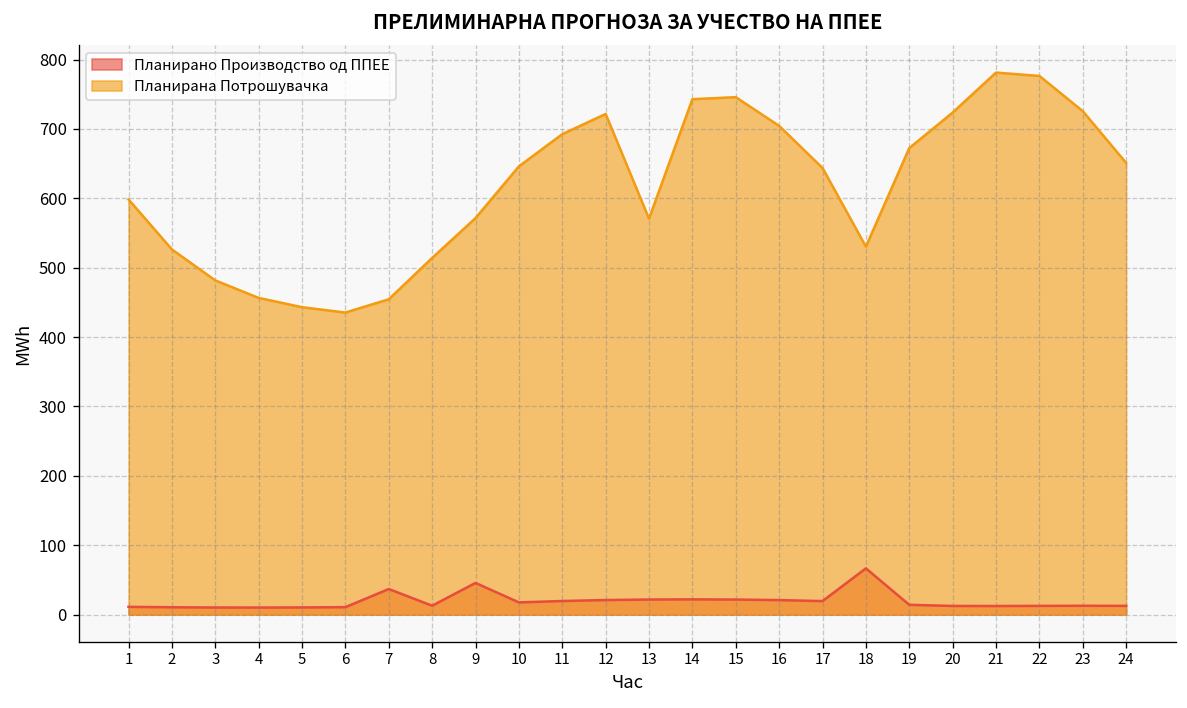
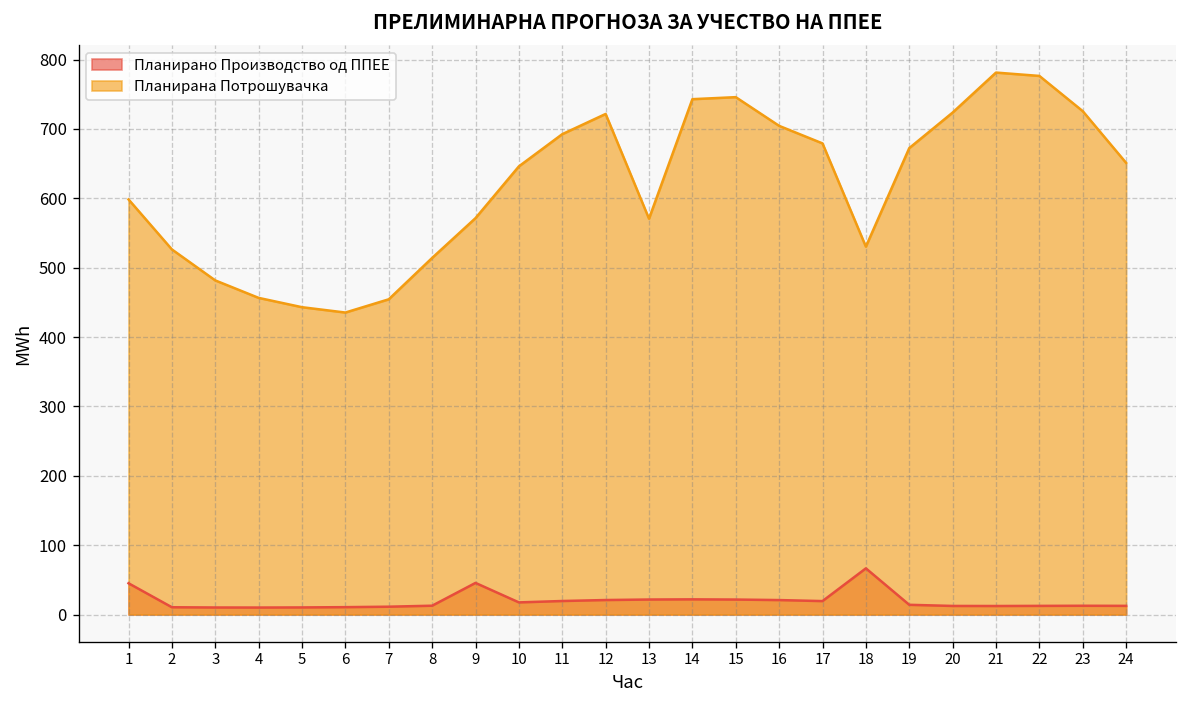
Планирано Производство од ППЕЕ, 1: 10 -> 50
Планирано Производство од ППЕЕ, 7: 40 -> 10
Планирана Потрошувачка, 17: 640 -> 680
